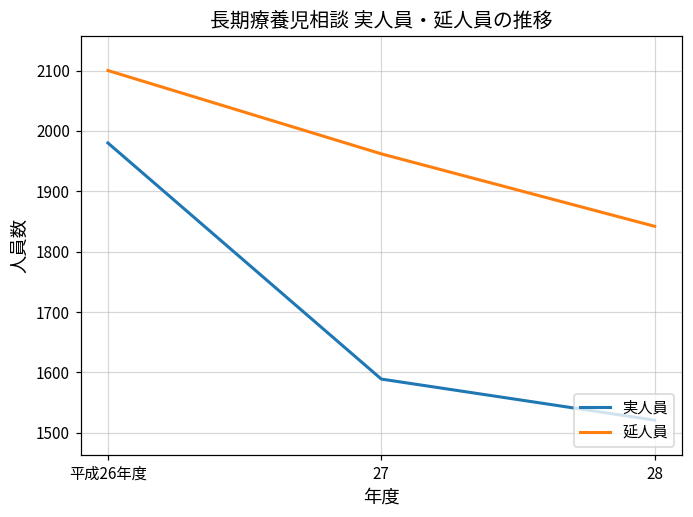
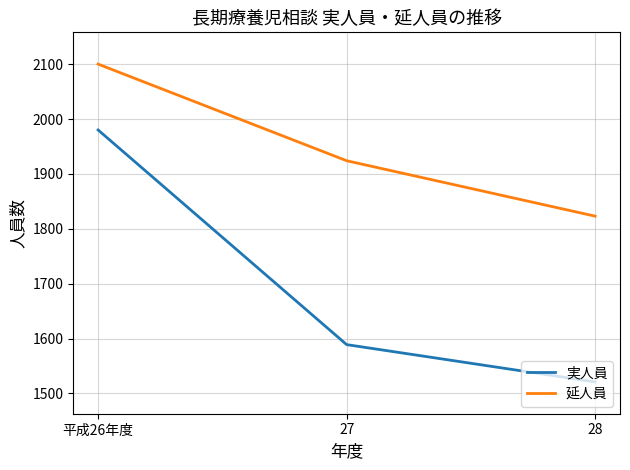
延人員, 27: 1960 -> 1920
延人員, 28: 1840 -> 1820
